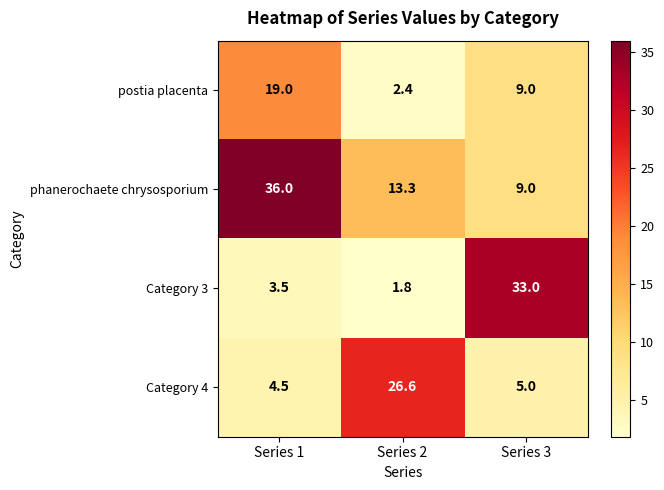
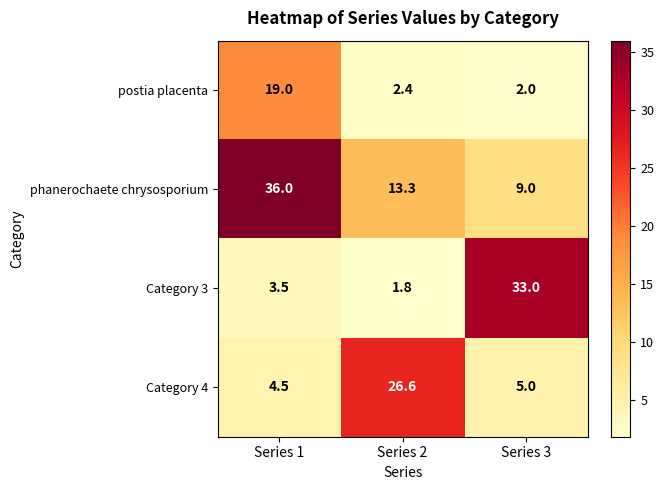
postia placenta, Series 3: 9.0 -> 2.0
